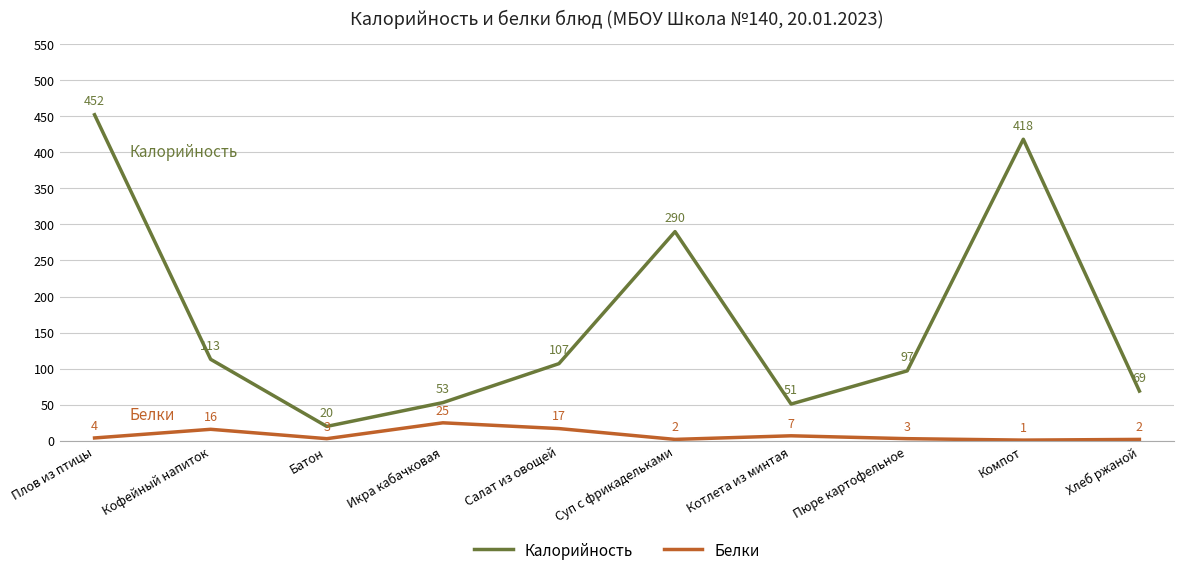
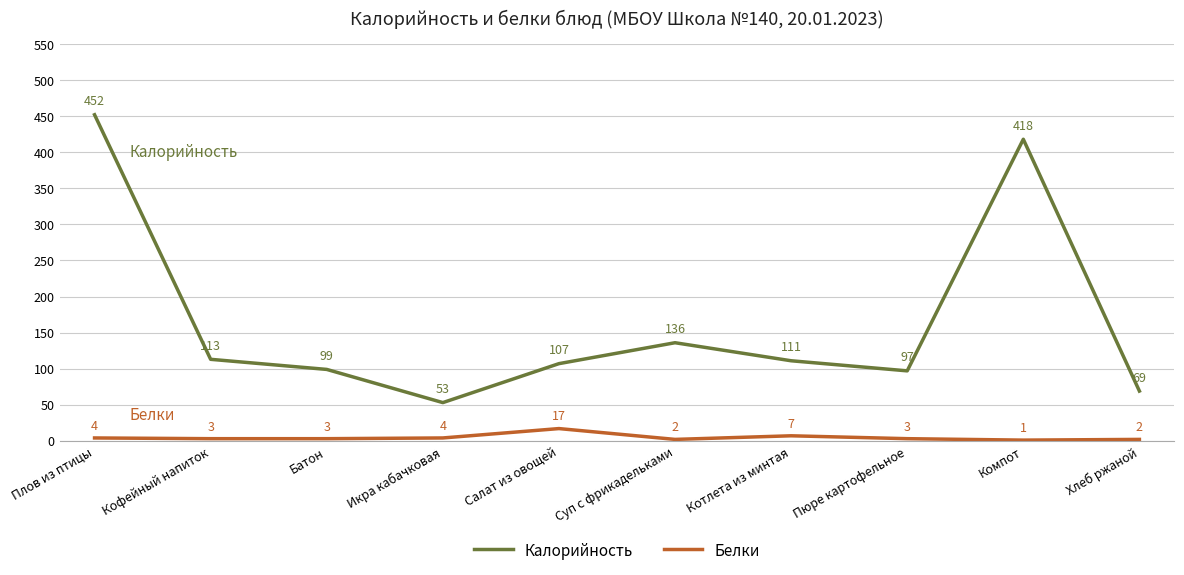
Белки, Кофейный напиток: 16 -> 3
Калорийность, Батон: 20 -> 99
Белки, Икра кабачковая: 25 -> 4
Калорийность, Суп с фрикадельками: 290 -> 136
Калорийность, Котлета из минтая: 51 -> 111
